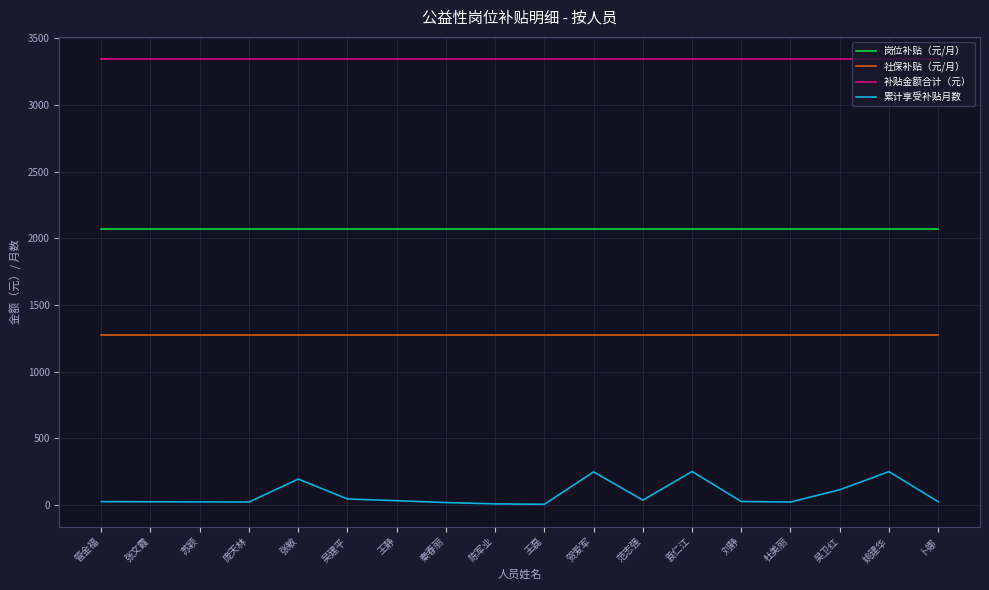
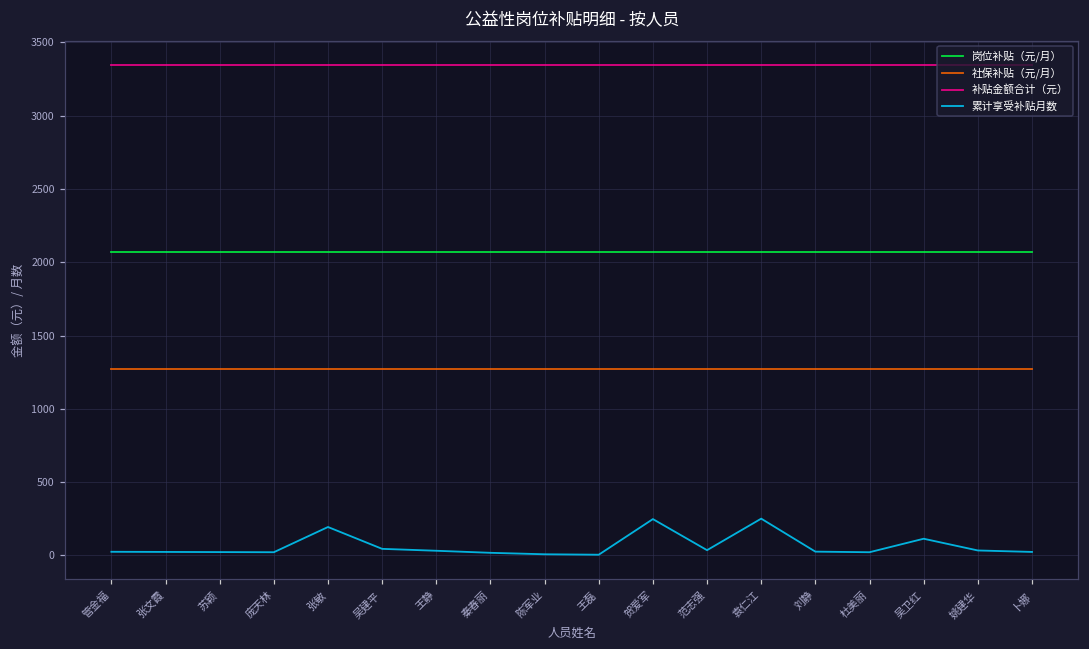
累计享受补贴月数, 姚建华: 250 -> 30
